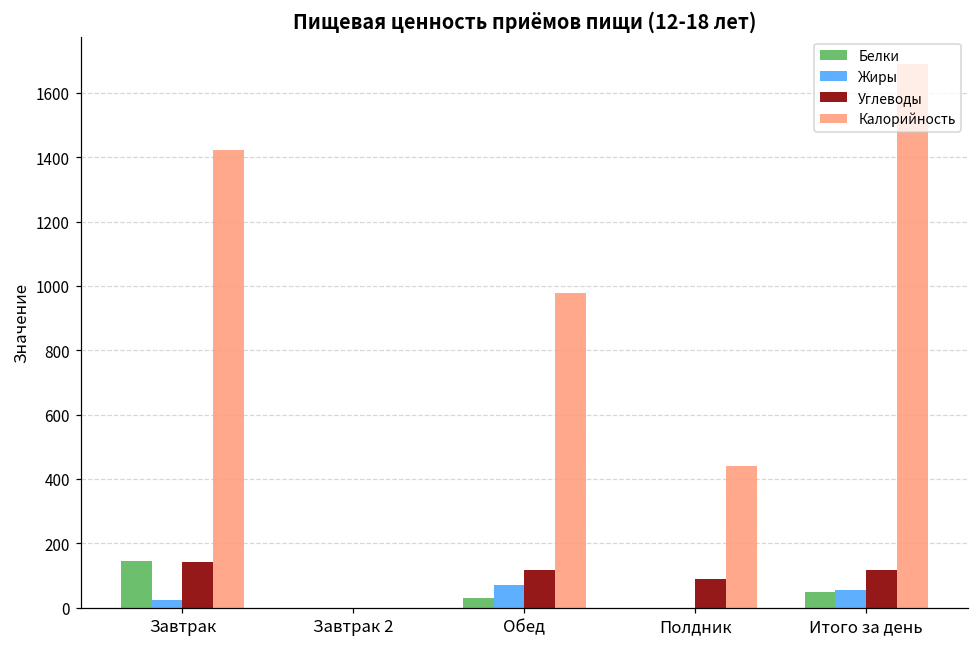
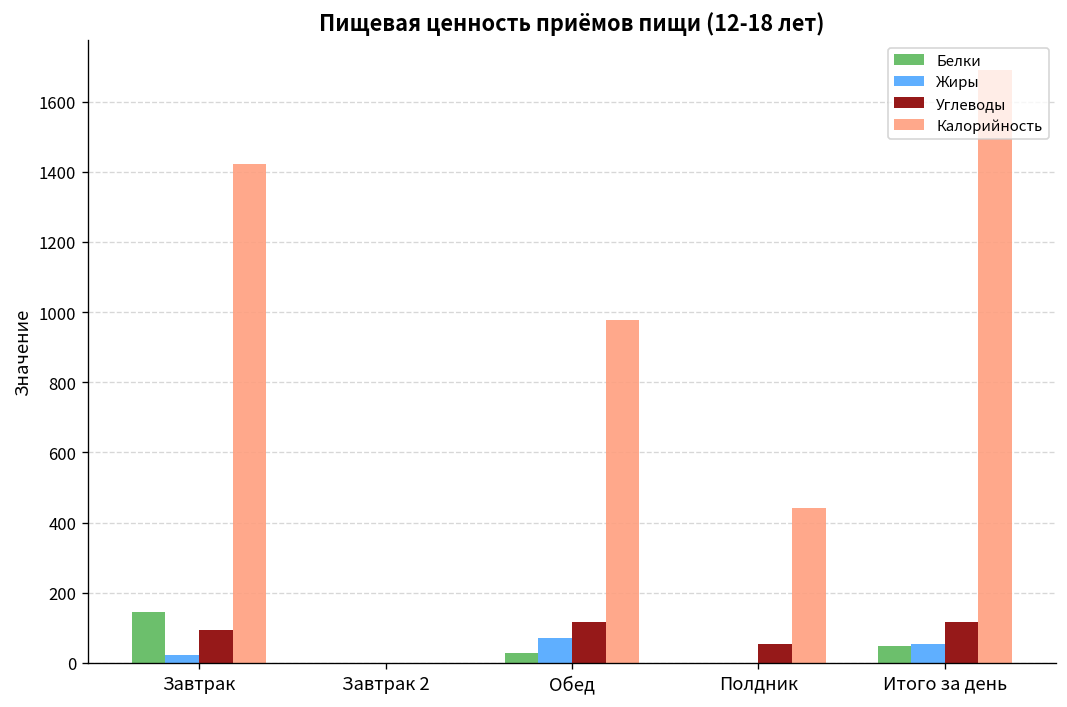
Углеводы, Завтрак: 140 -> 90
Углеводы, Полдник: 90 -> 50
